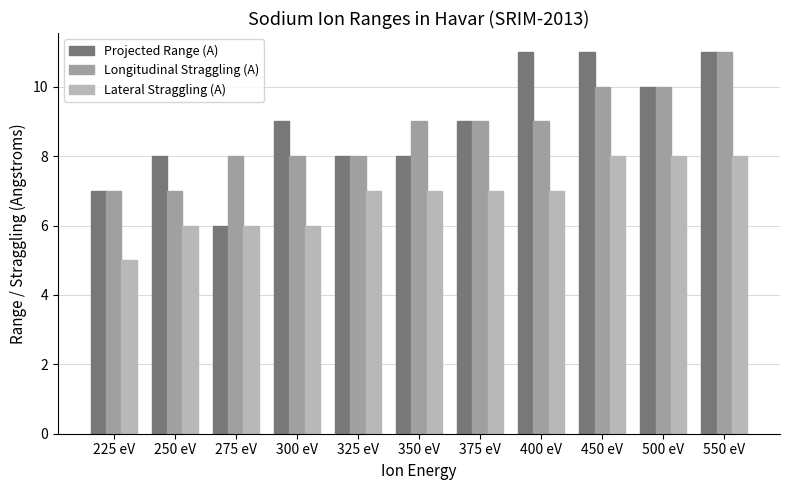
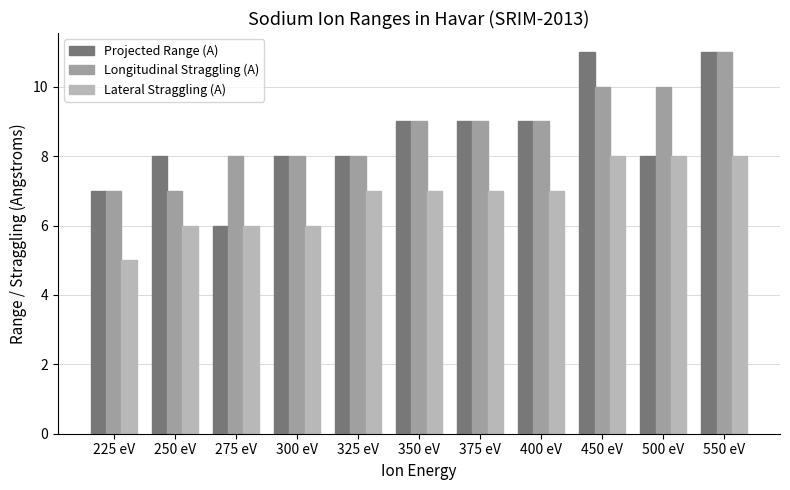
Projected Range (A), 300 eV: 9 -> 8
Projected Range (A), 350 eV: 8 -> 9
Projected Range (A), 400 eV: 11 -> 9
Projected Range (A), 500 eV: 10 -> 8
